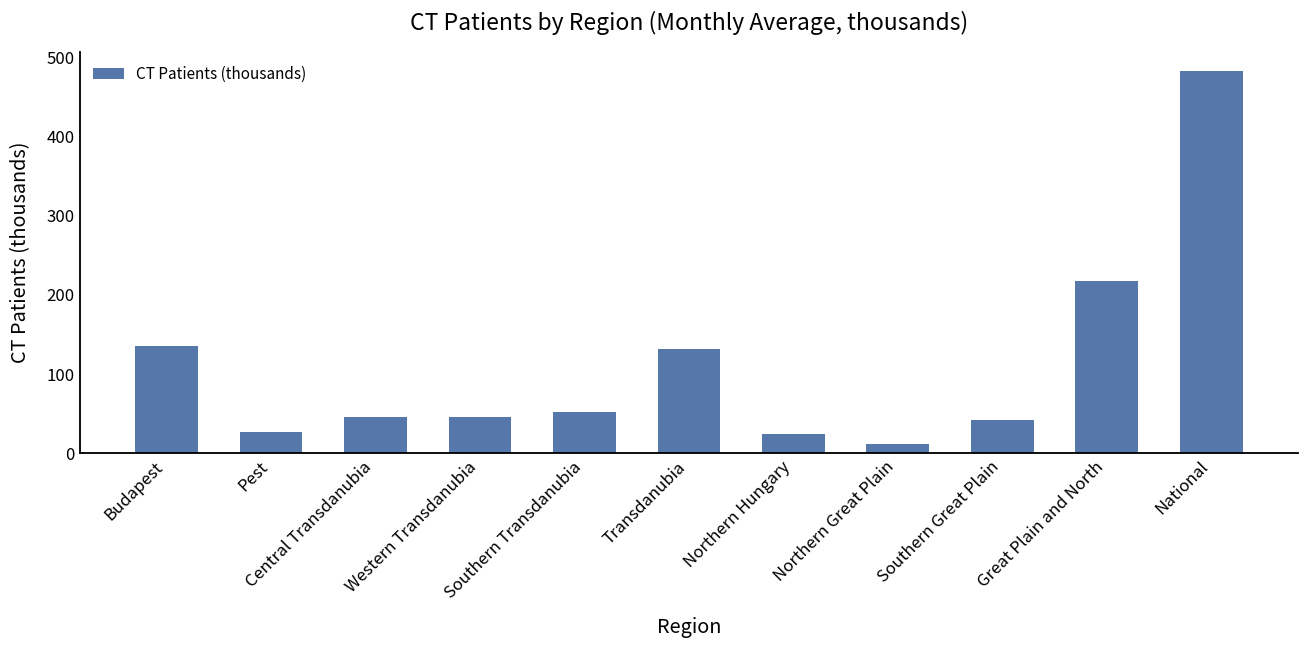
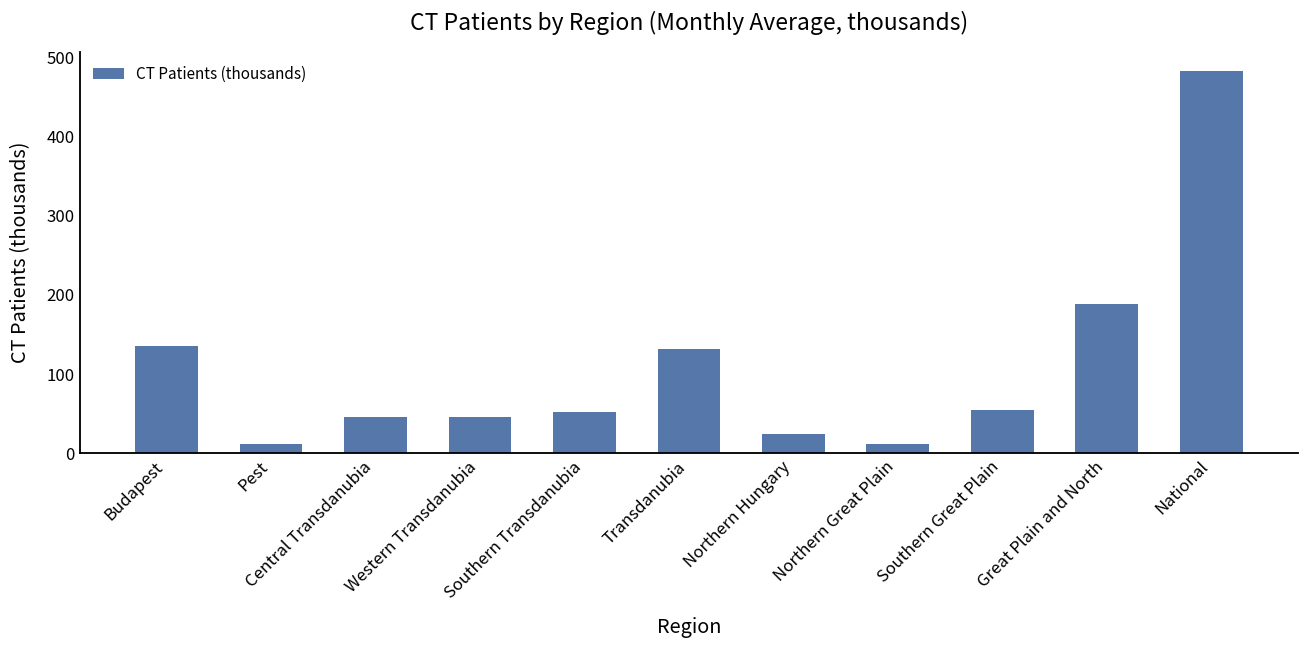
Pest: 30 -> 10
Southern Great Plain: 40 -> 50
Great Plain and North: 220 -> 190
